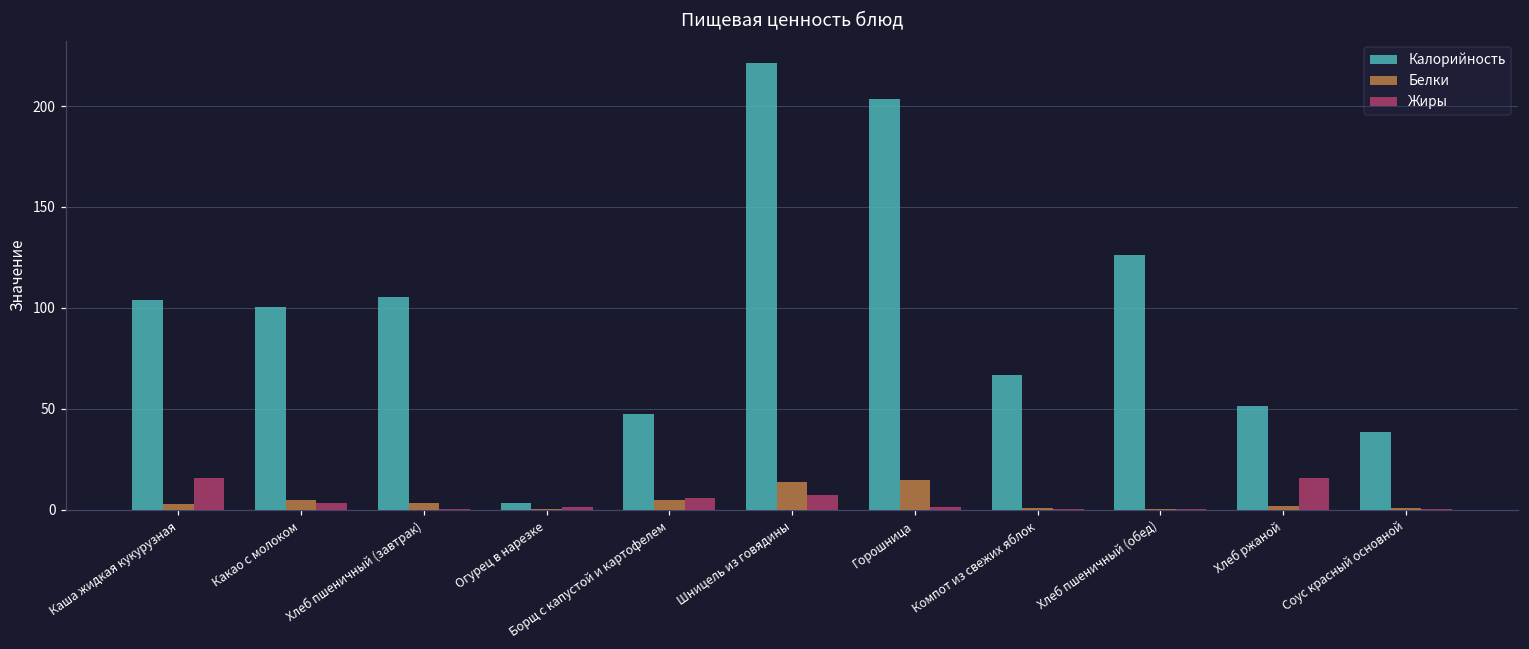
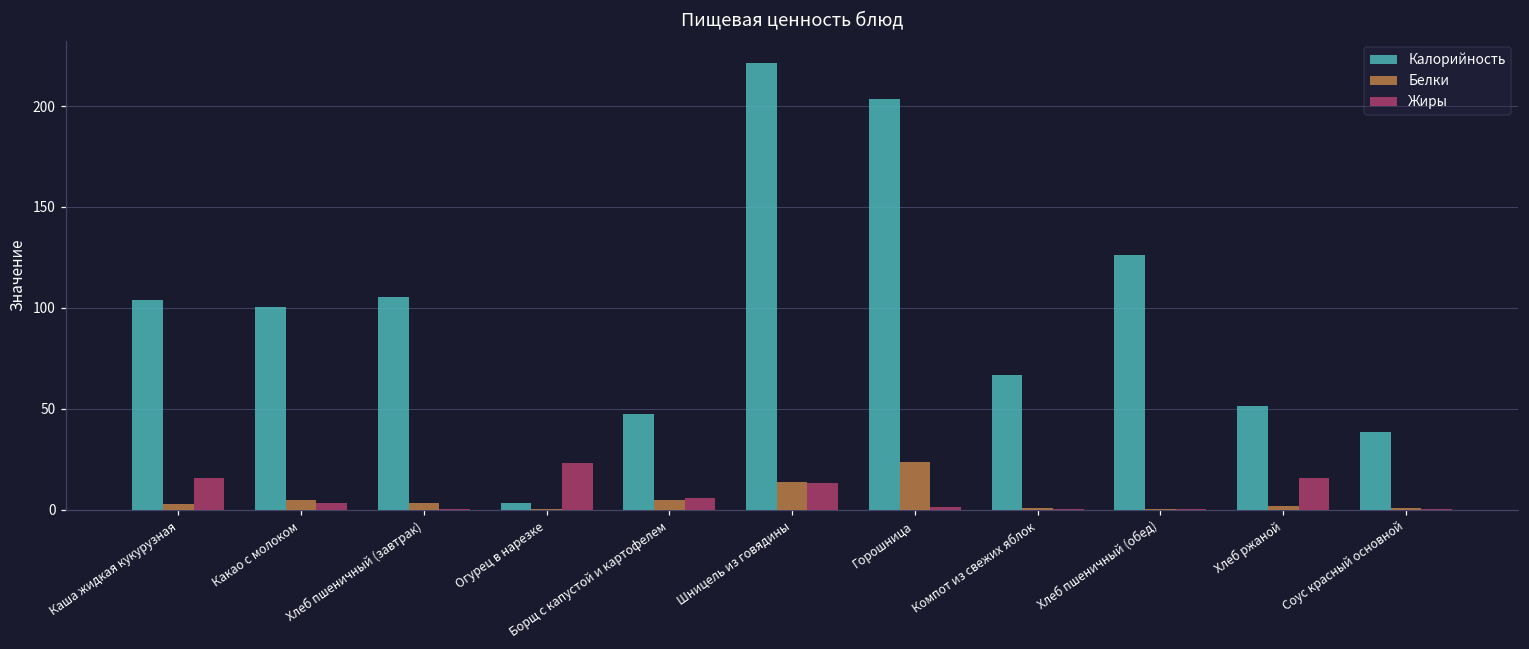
Жиры, Огурец в нарезке: 2 -> 23
Жиры, Шницель из говядины: 7 -> 13
Белки, Горошница: 15 -> 24
